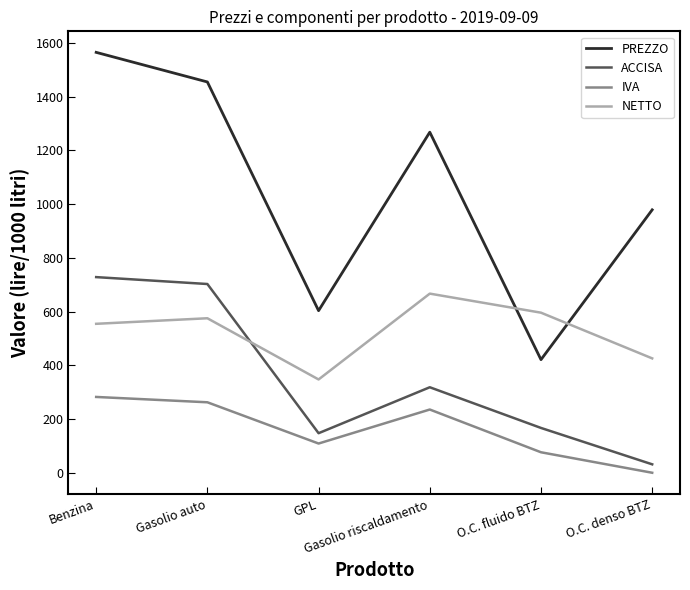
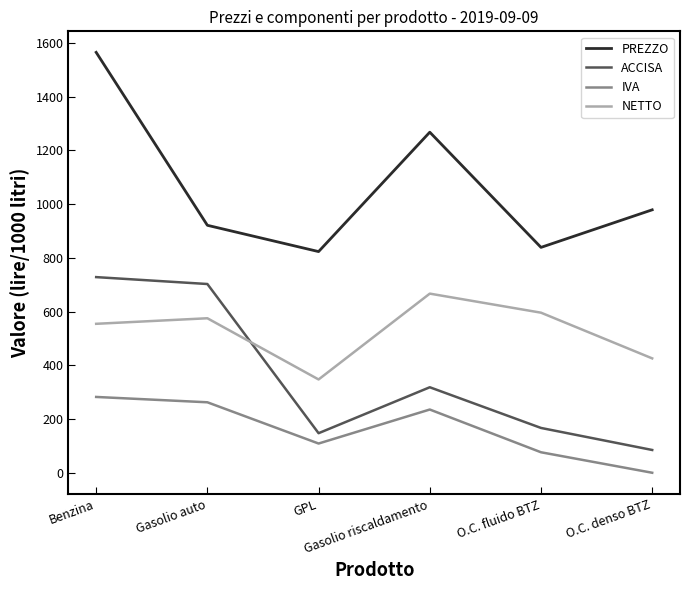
PREZZO, Gasolio auto: 1450 -> 920
PREZZO, GPL: 600 -> 820
PREZZO, O.C. fluido BTZ: 420 -> 840
ACCISA, O.C. denso BTZ: 30 -> 80
